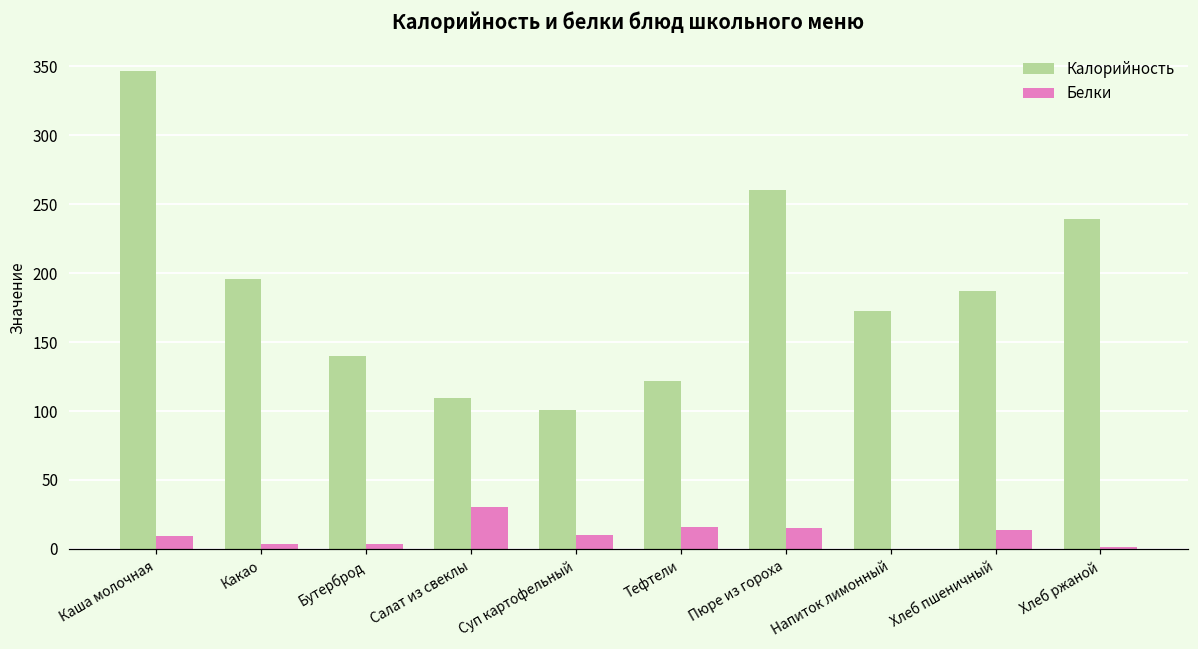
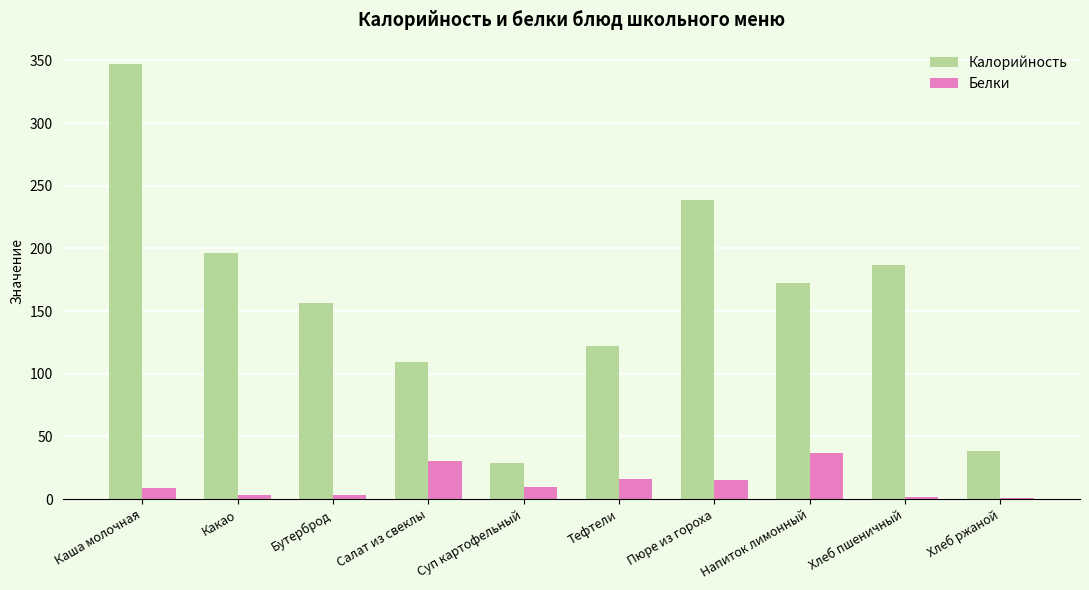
Калорийность, Бутерброд: 140 -> 156
Калорийность, Суп картофельный: 100 -> 29
Калорийность, Пюре из гороха: 260 -> 239
Белки, Напиток лимонный: 0 -> 37
Белки, Хлеб пшеничный: 14 -> 2
Калорийность, Хлеб ржаной: 240 -> 38
